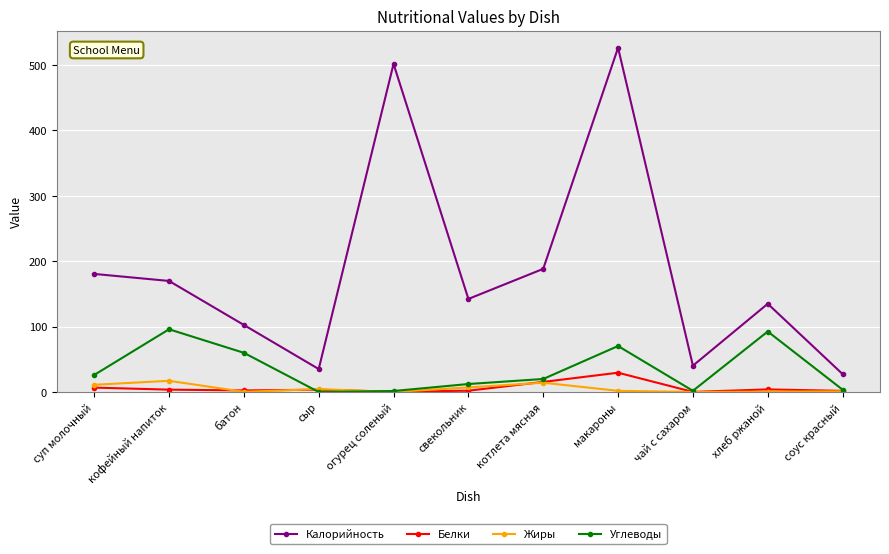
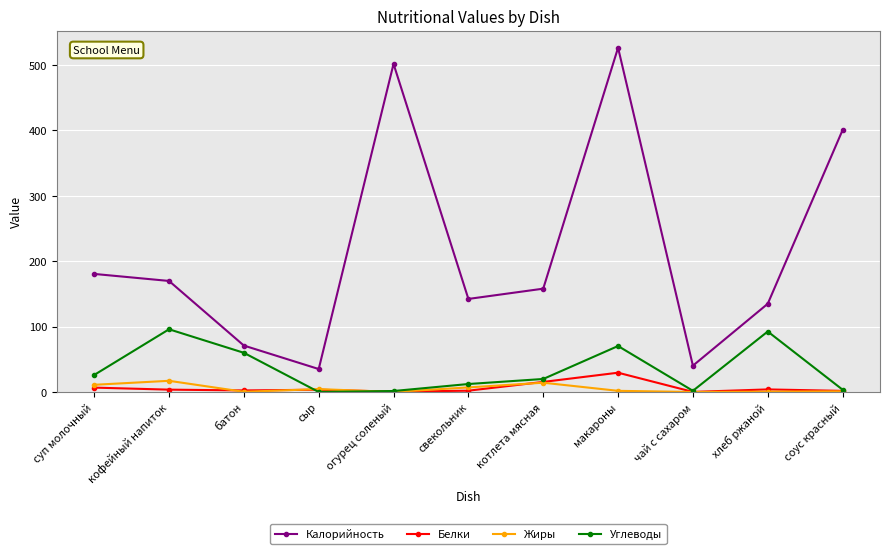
Калорийность, батон: 100 -> 70
Калорийность, котлета мясная: 190 -> 160
Калорийность, соус красный: 30 -> 400
